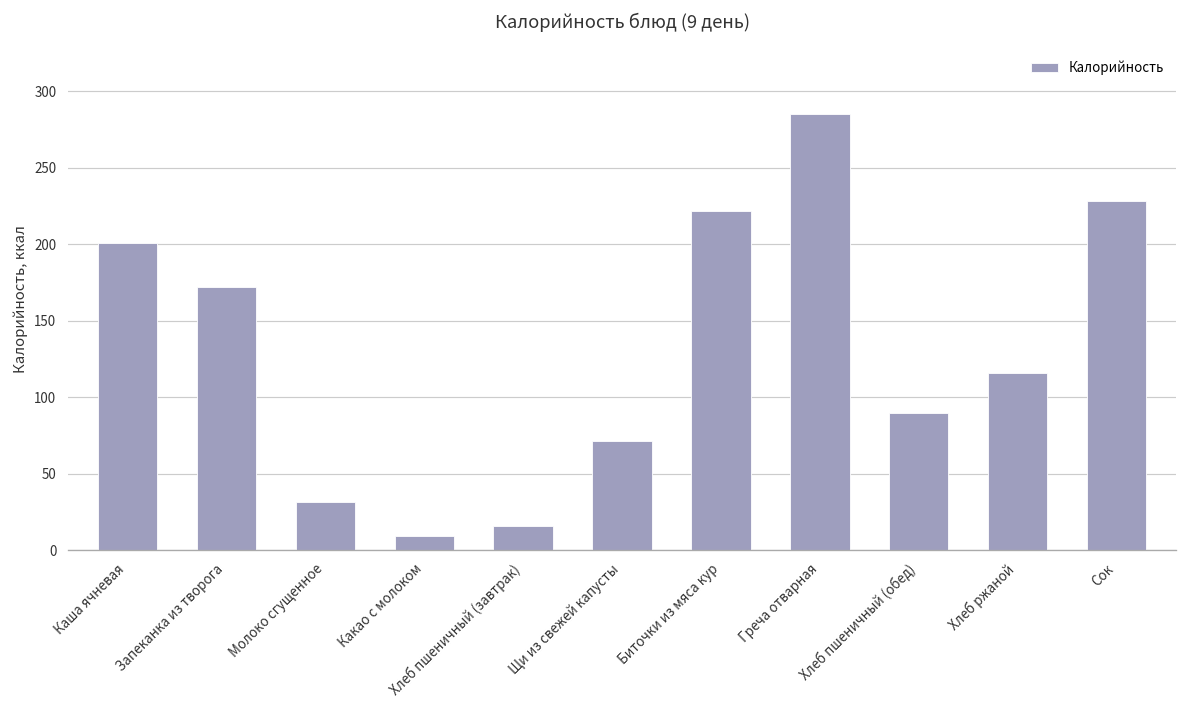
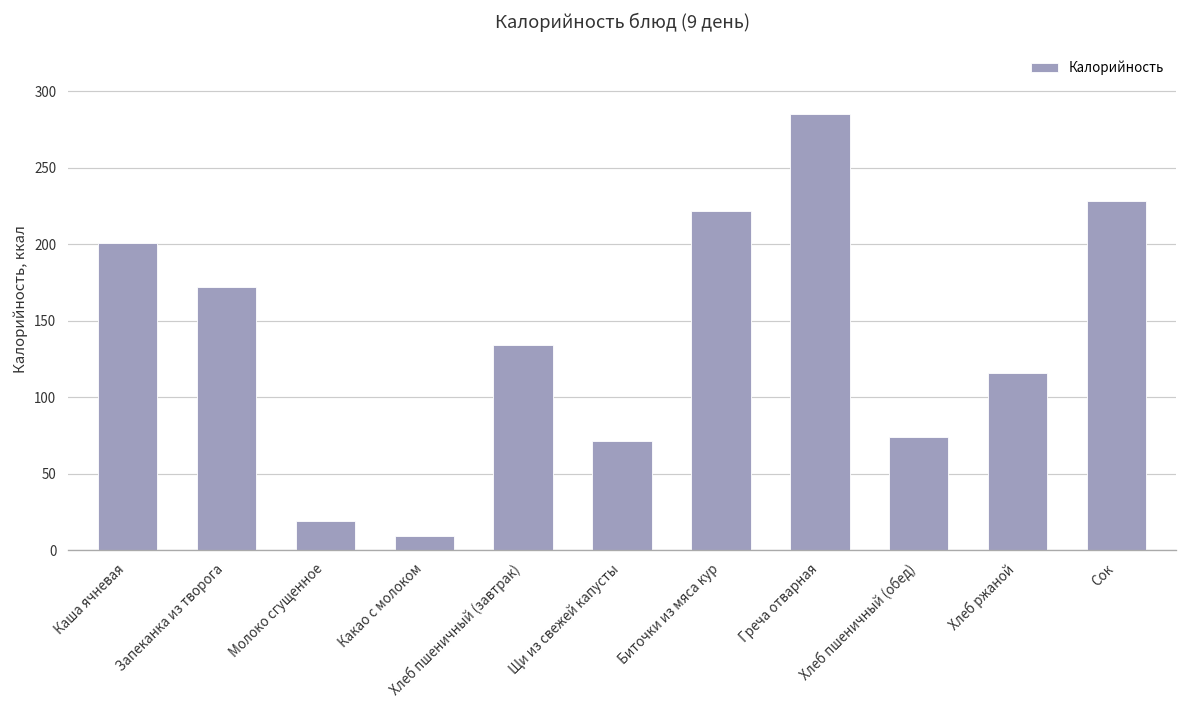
Молоко сгущенное: 32 -> 19
Хлеб пшеничный (завтрак): 16 -> 134
Хлеб пшеничный (обед): 90 -> 74
